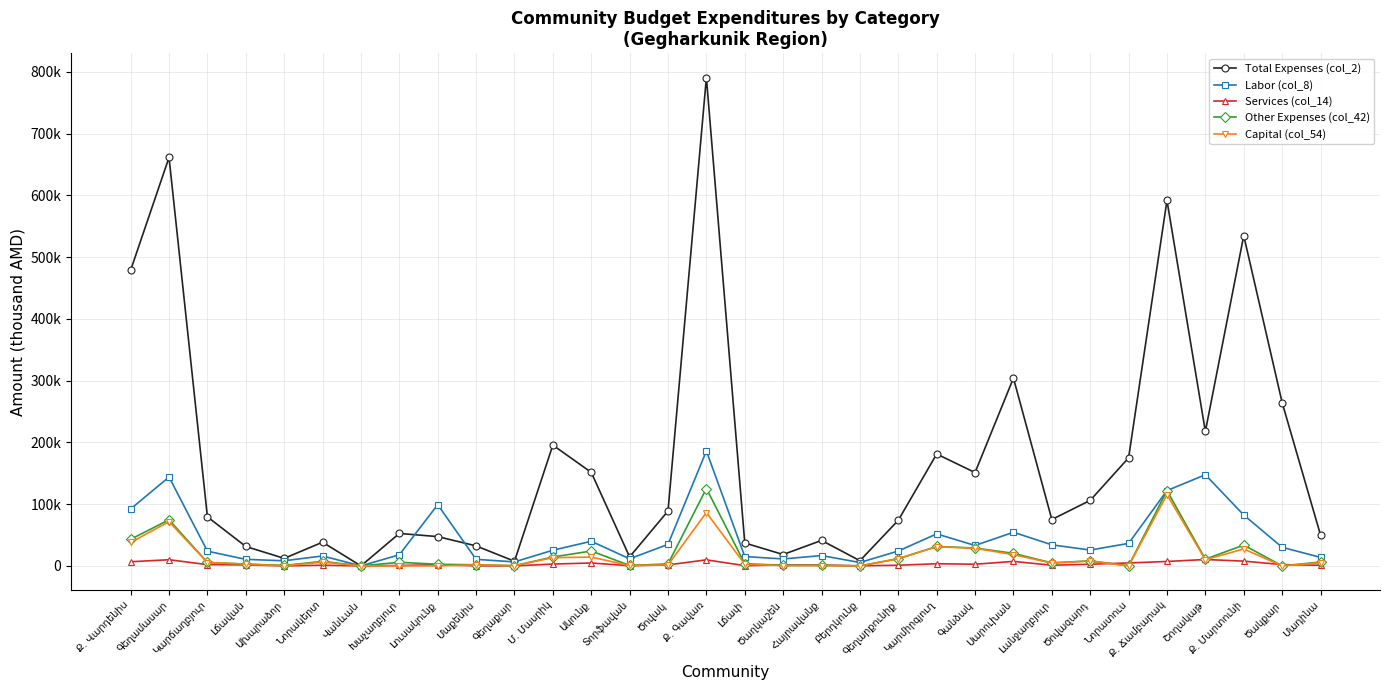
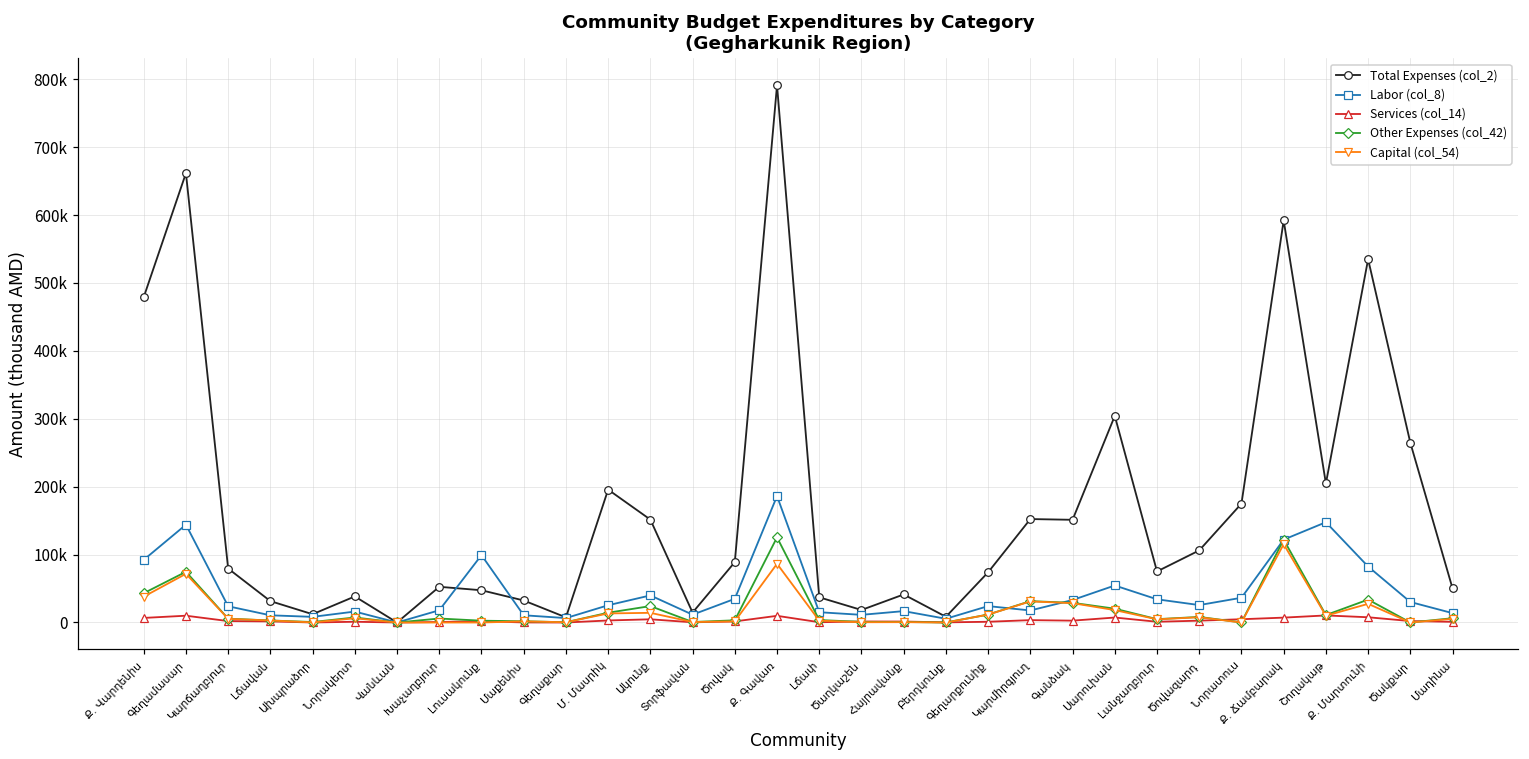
Total Expenses (col_2), Կարմիրգյուղ: 180000 -> 150000
Labor (col_8), Կարմիրգյուղ: 50000 -> 20000
Total Expenses (col_2), Շողակաթ: 220000 -> 200000
